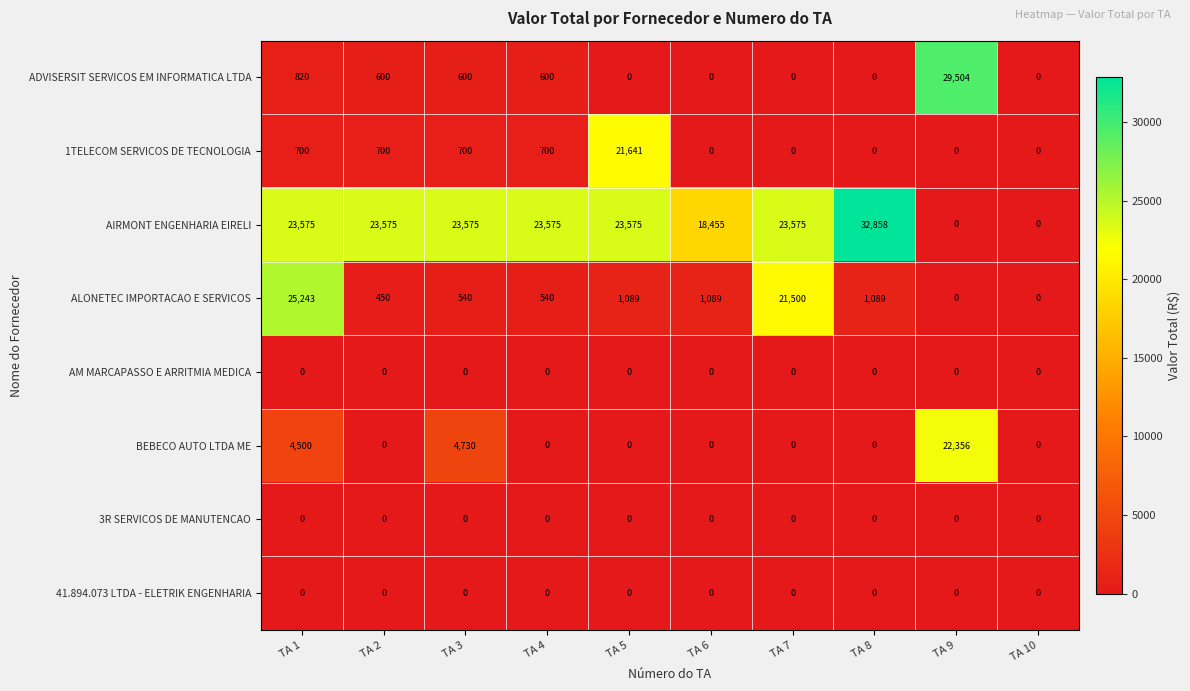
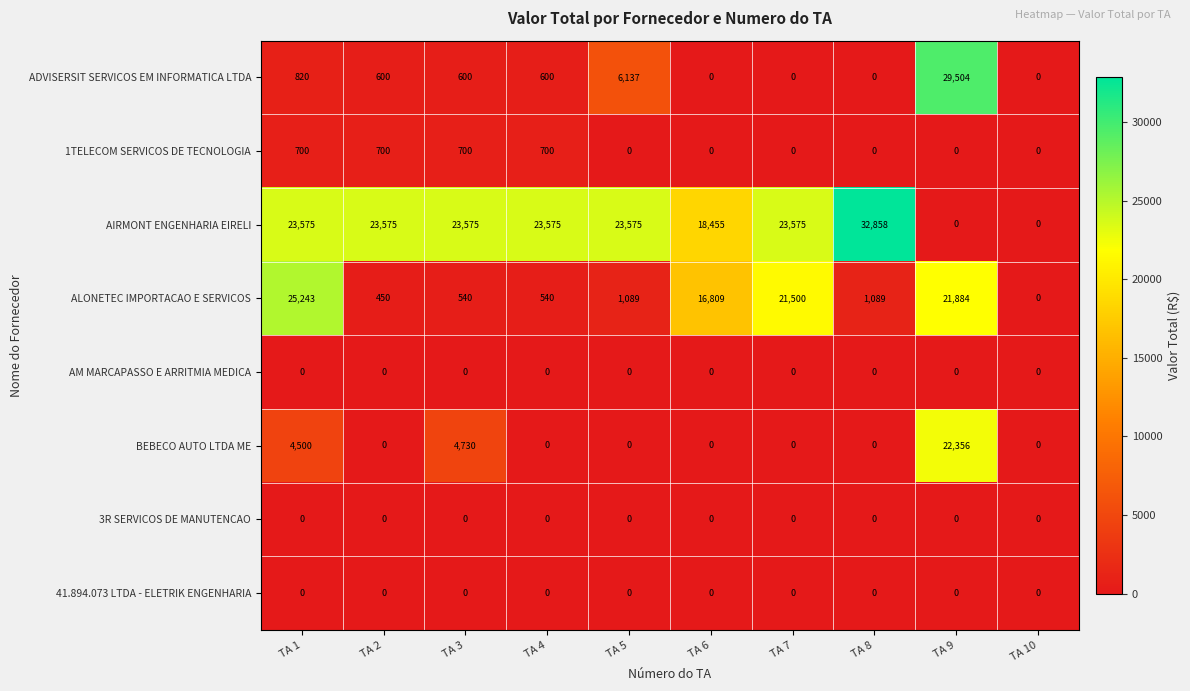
ADVISERSIT SERVICOS EM INFORMATICA LTDA, TA 5: 0 -> 6,137
1TELECOM SERVICOS DE TECNOLOGIA, TA 5: 21,641 -> 0
ALONETEC IMPORTACAO E SERVICOS, TA 6: 1,089 -> 16,809
ALONETEC IMPORTACAO E SERVICOS, TA 9: 0 -> 21,884
